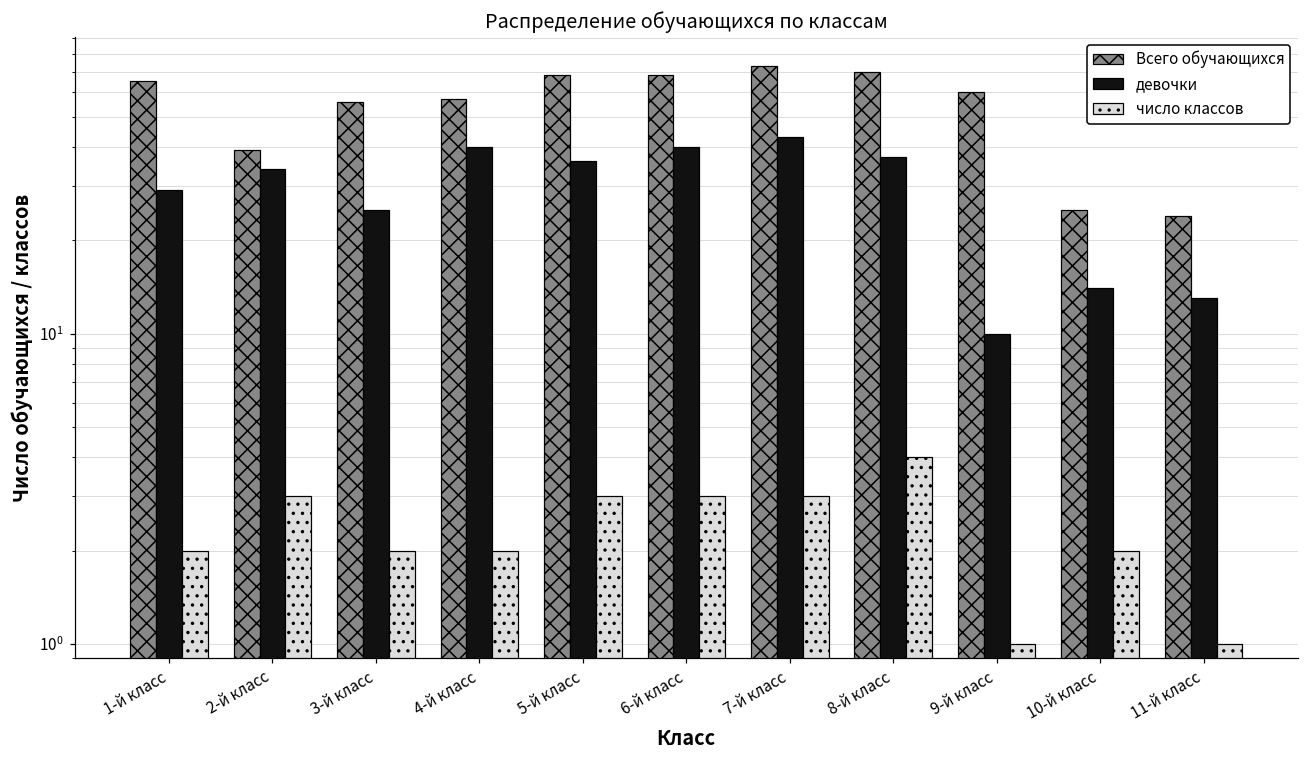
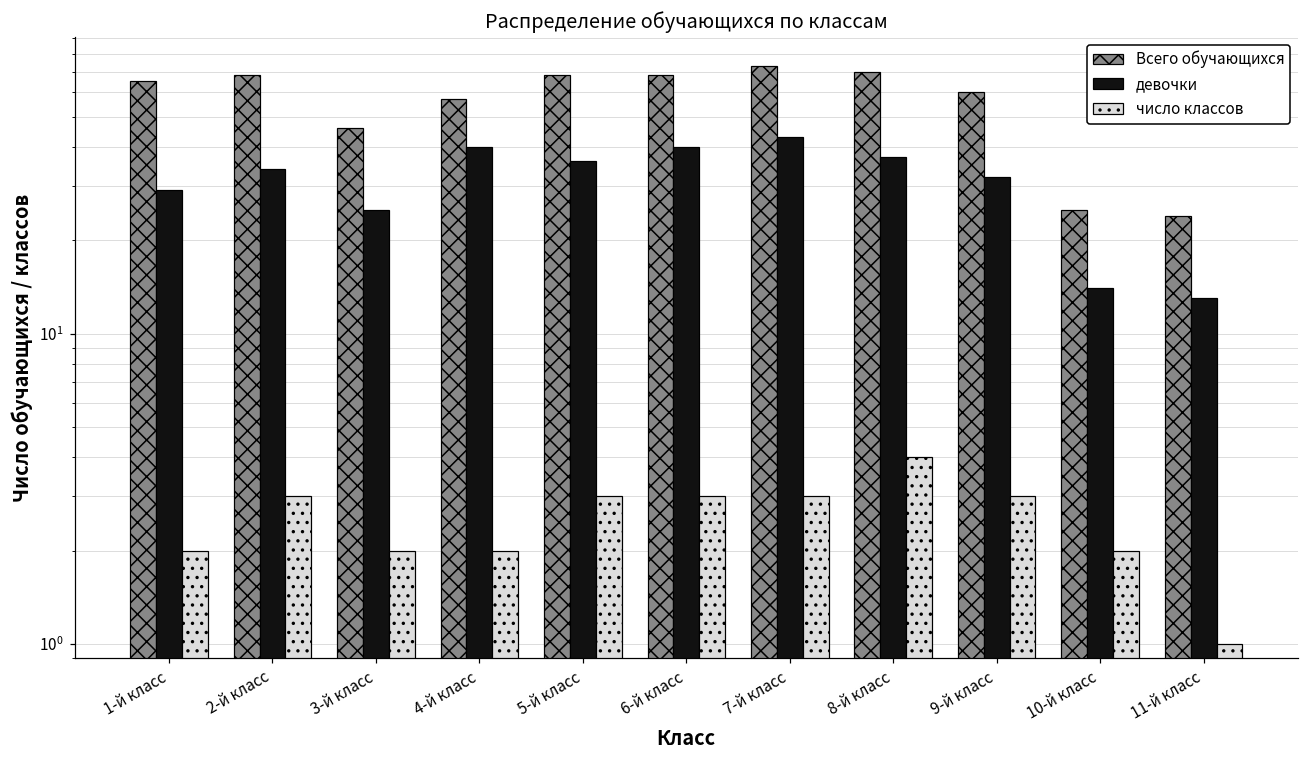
Всего обучающихся, 2-й класс: 39 -> 68
Всего обучающихся, 3-й класс: 56 -> 46
девочки, 9-й класс: 10 -> 32
число классов, 9-й класс: 1 -> 3
